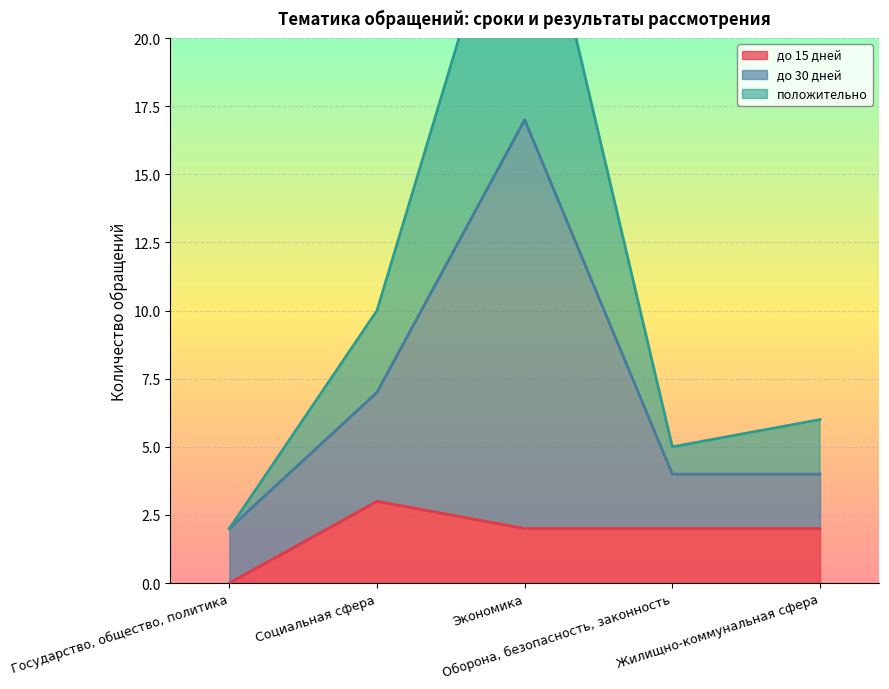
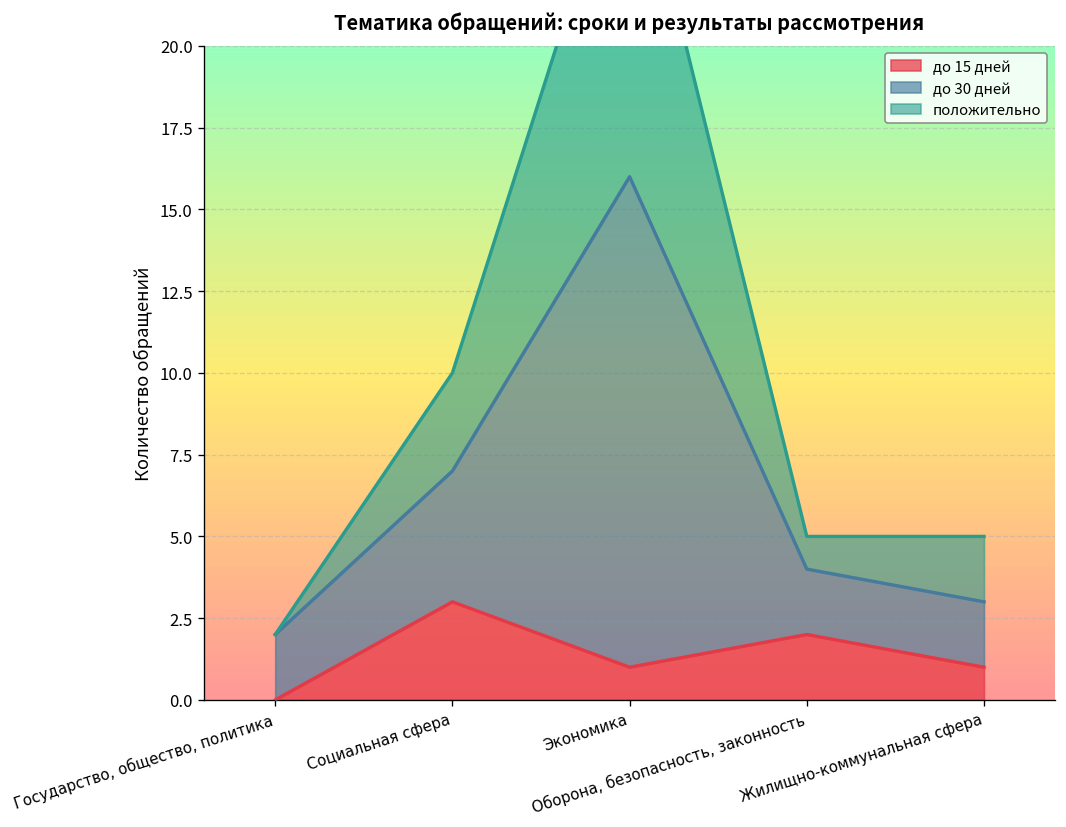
до 15 дней, Экономика: 2 -> 1
до 15 дней, Жилищно-коммунальная сфера: 2 -> 1
